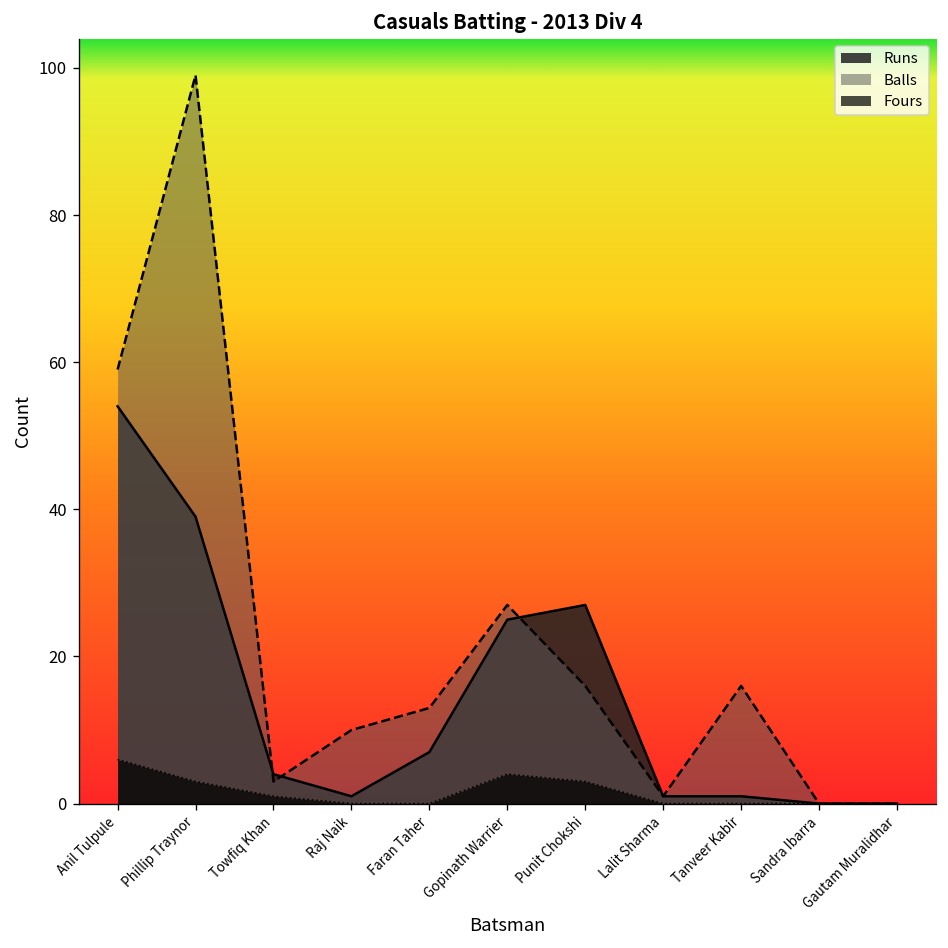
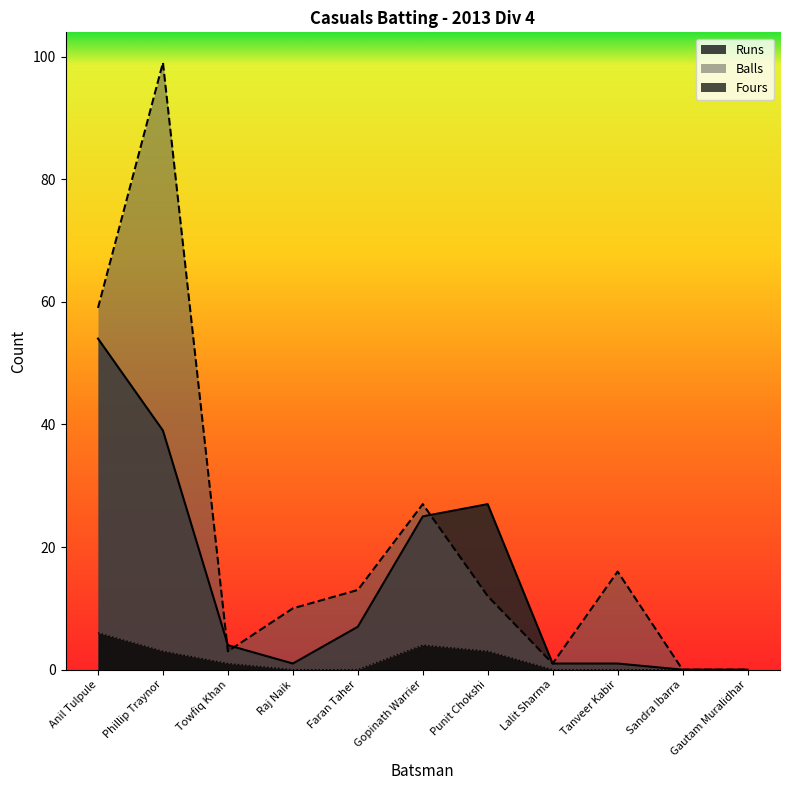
Balls, Punit Chokshi: 16 -> 12
